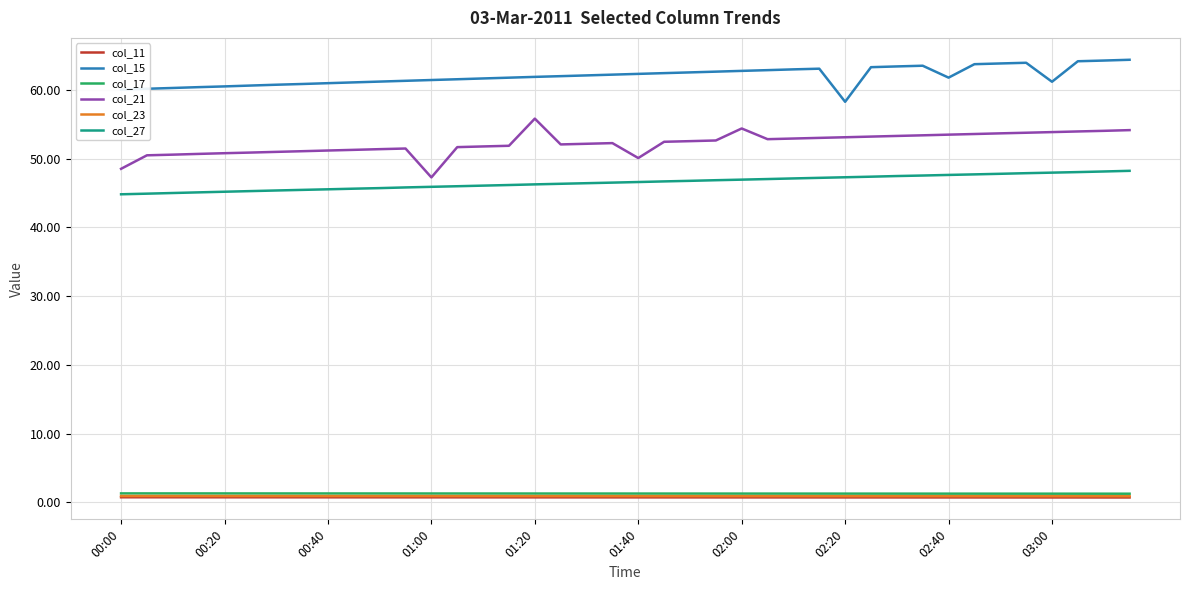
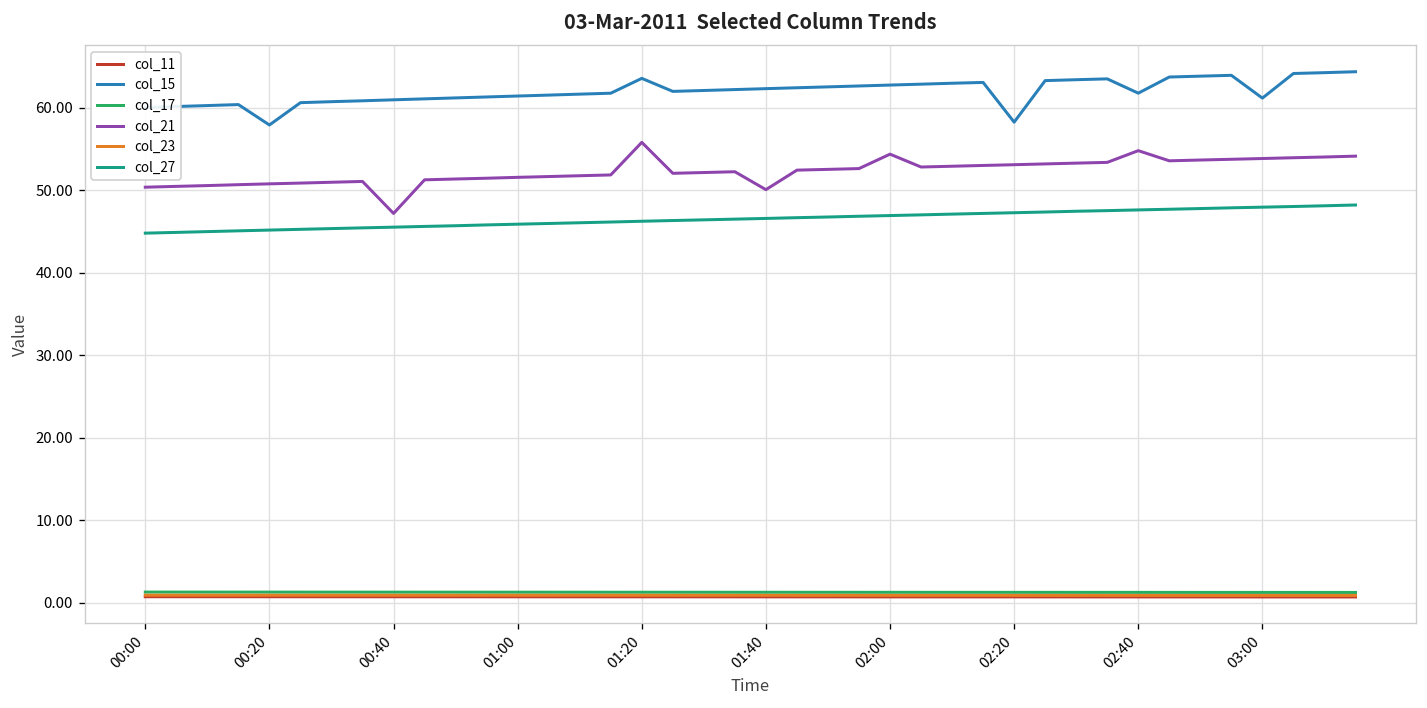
col_21, 00:00: 49 -> 50
col_15, 00:20: 60 -> 58
col_21, 00:40: 51 -> 47
col_21, 01:00: 47 -> 52
col_15, 01:20: 62 -> 64
col_21, 02:40: 53 -> 55
